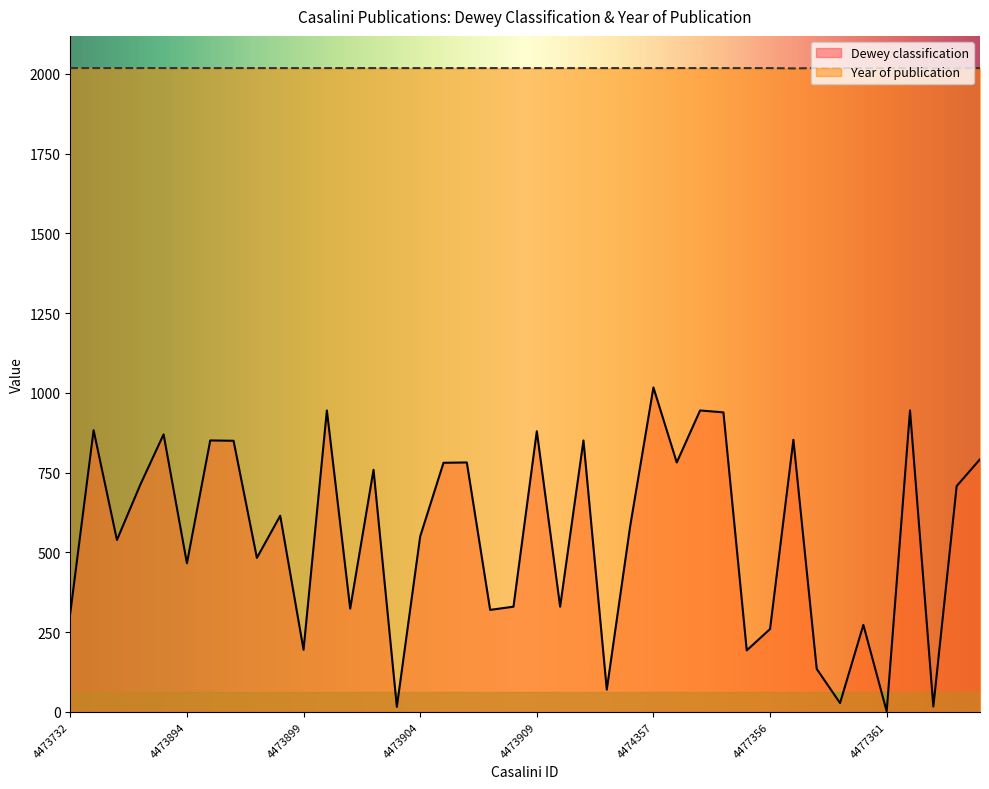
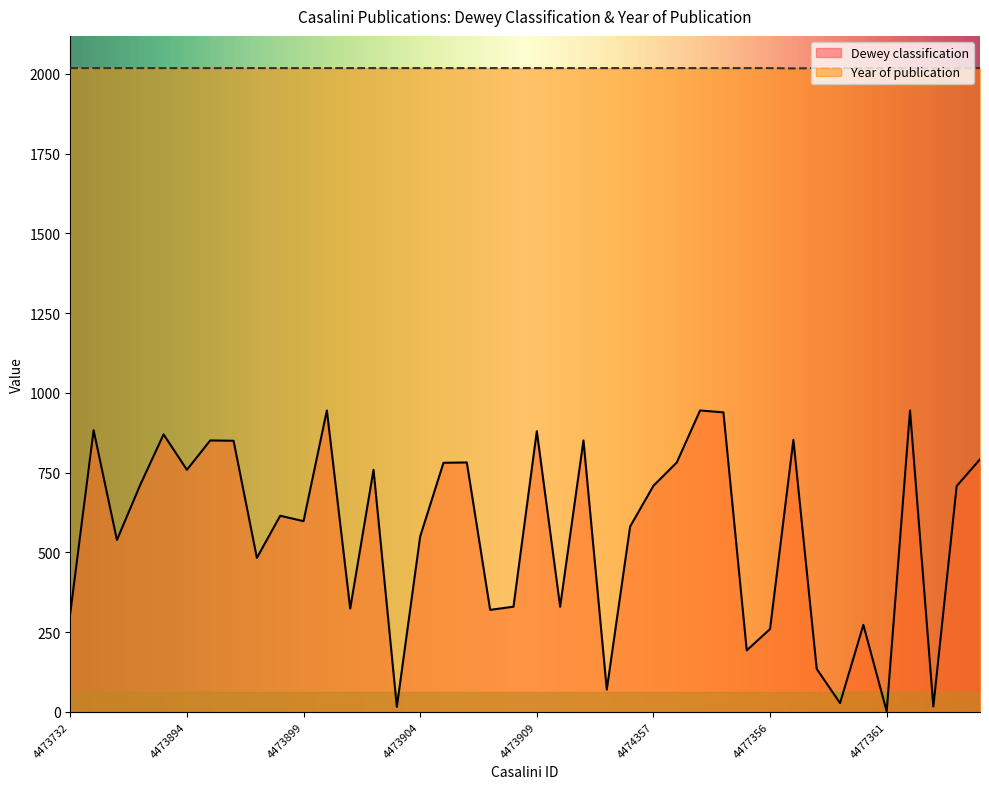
Dewey classification, 4473894: 470 -> 760
Dewey classification, 4473899: 200 -> 600
Dewey classification, 4474357: 1020 -> 710
